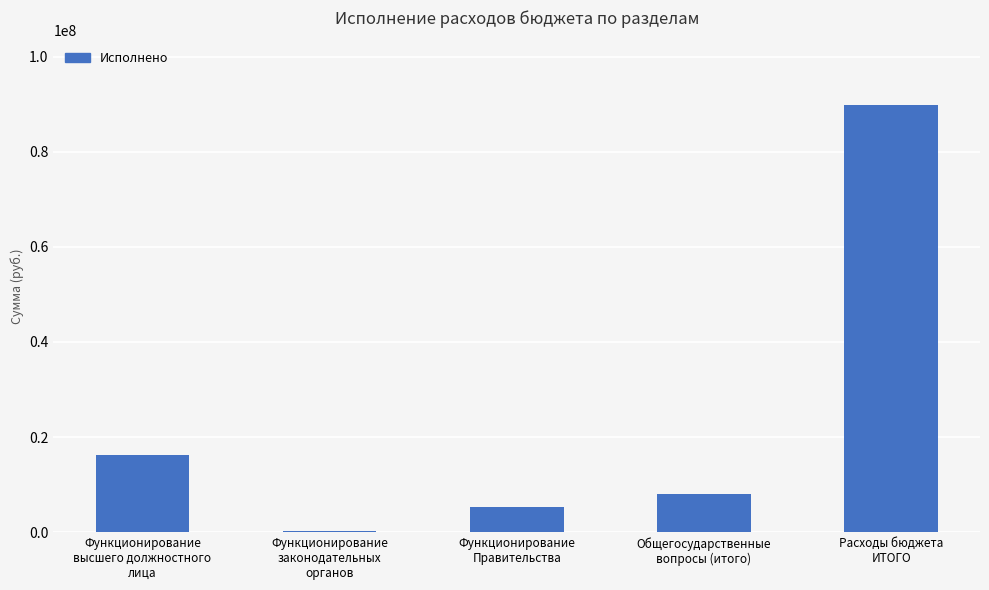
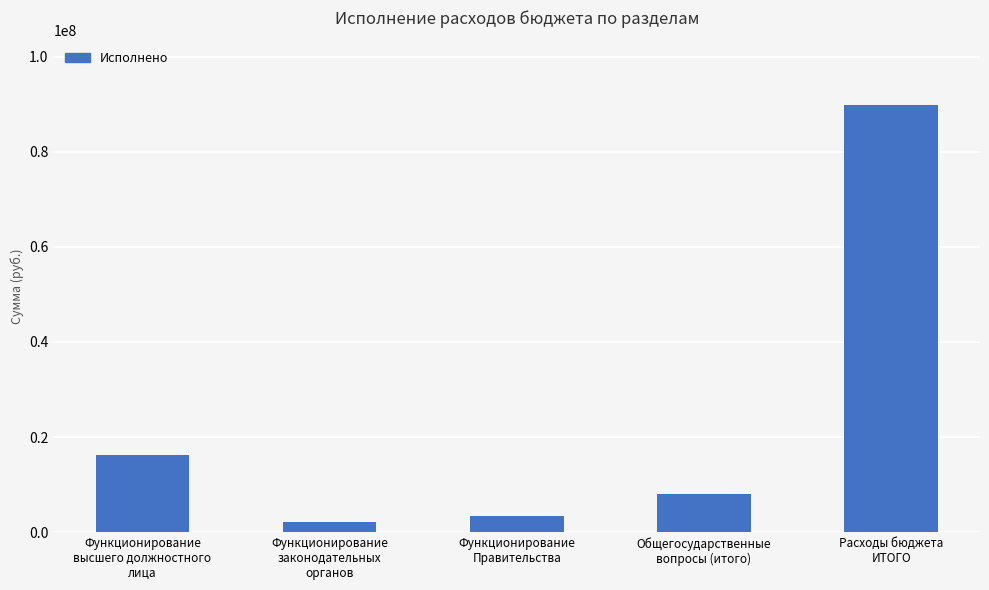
Функционирование законодательных органов: 0 -> 2000000
Функционирование Правительства: 5000000 -> 3000000
